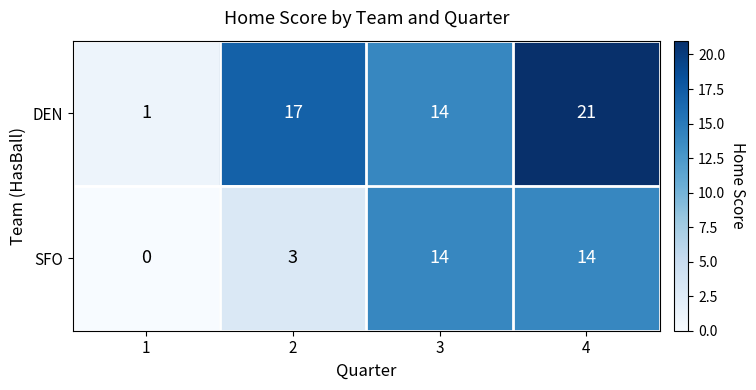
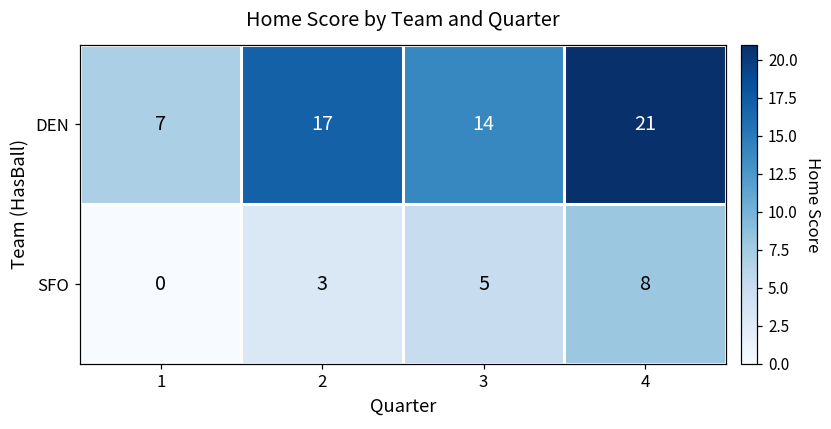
DEN, 1: 1 -> 7
SFO, 3: 14 -> 5
SFO, 4: 14 -> 8
